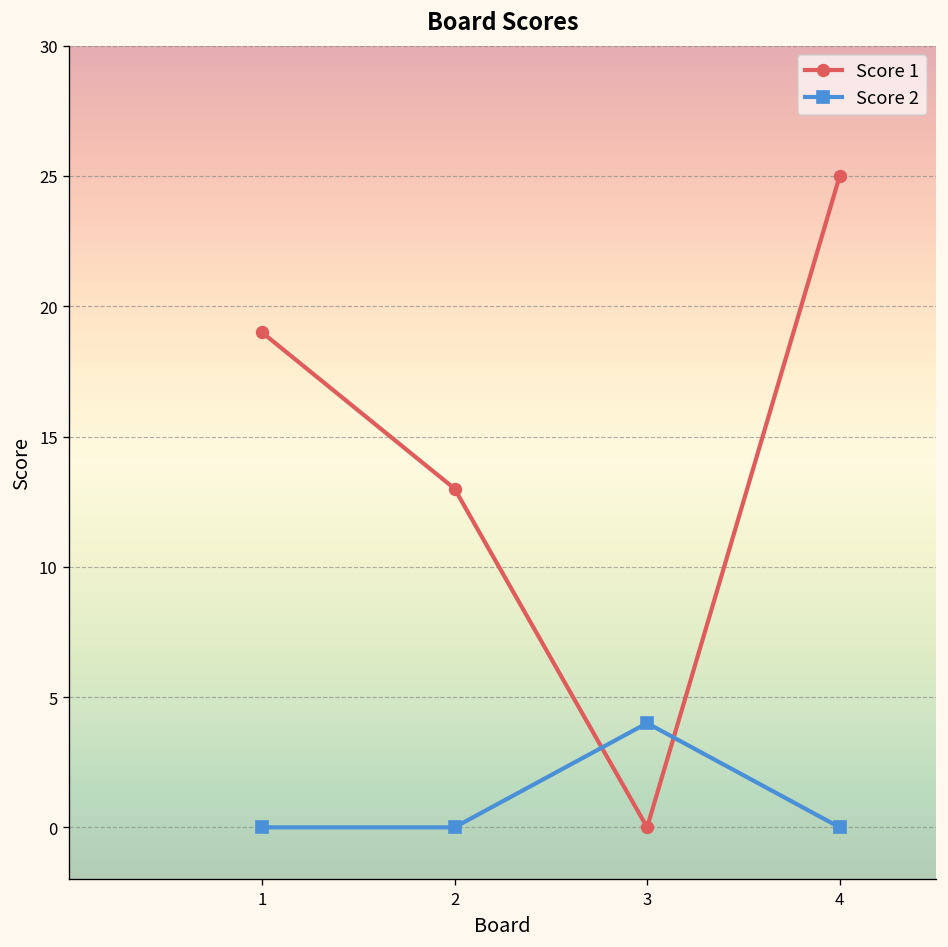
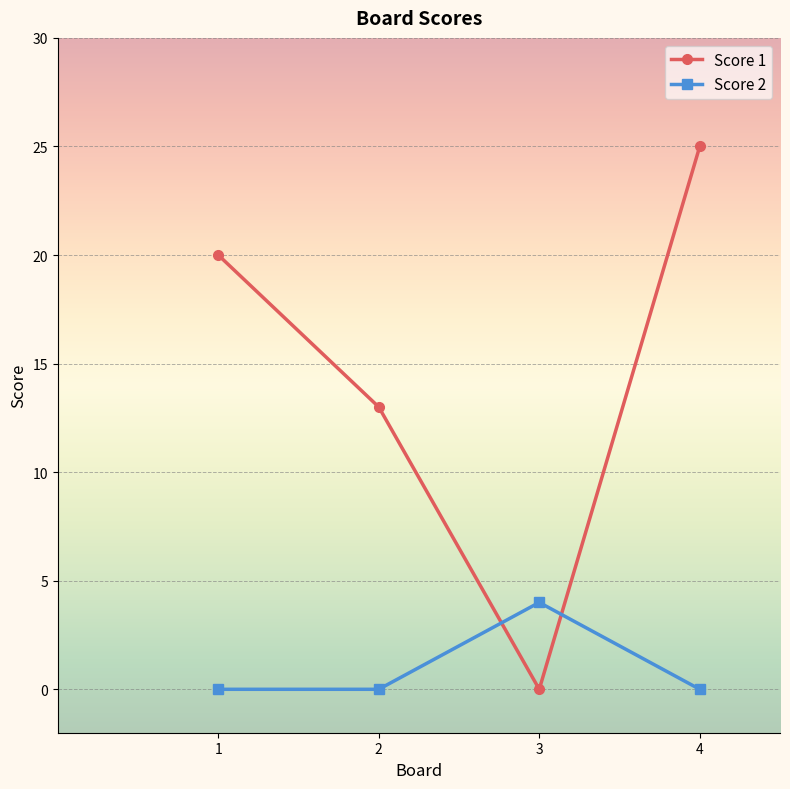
Score 1, 1: 19 -> 20
